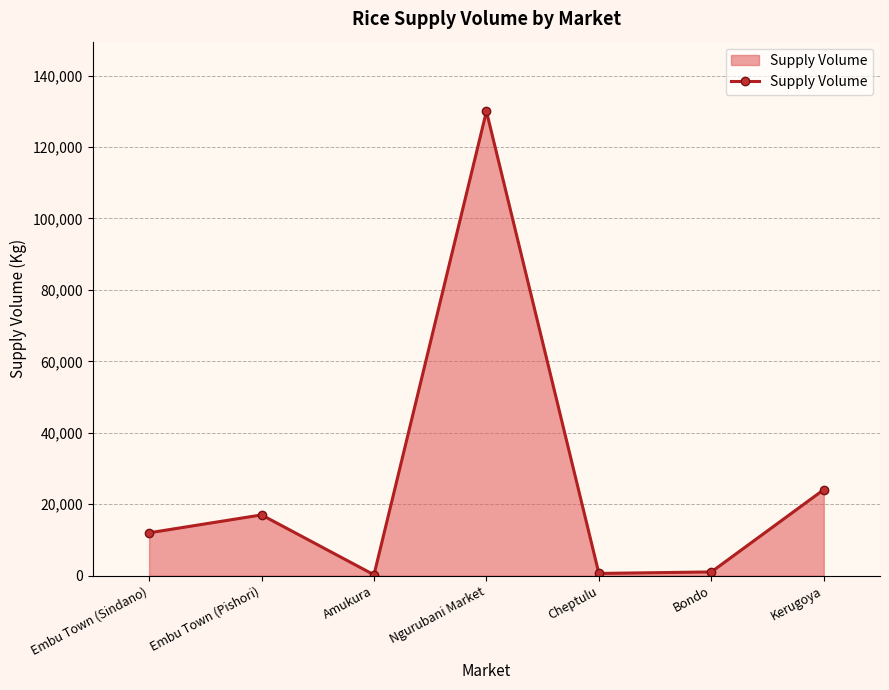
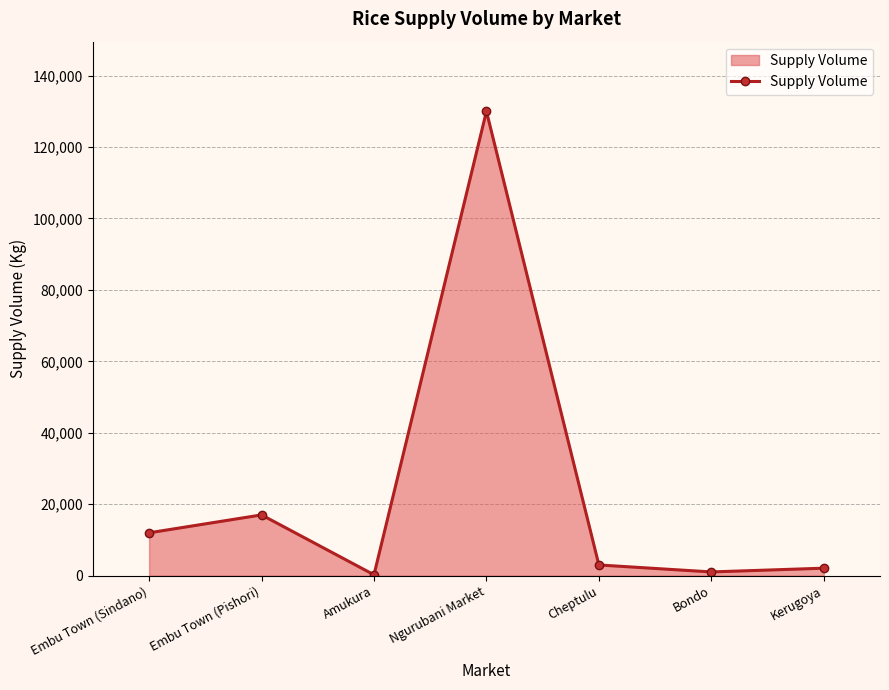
Cheptulu: 1,000 -> 3,000
Kerugoya: 24,000 -> 2,000
